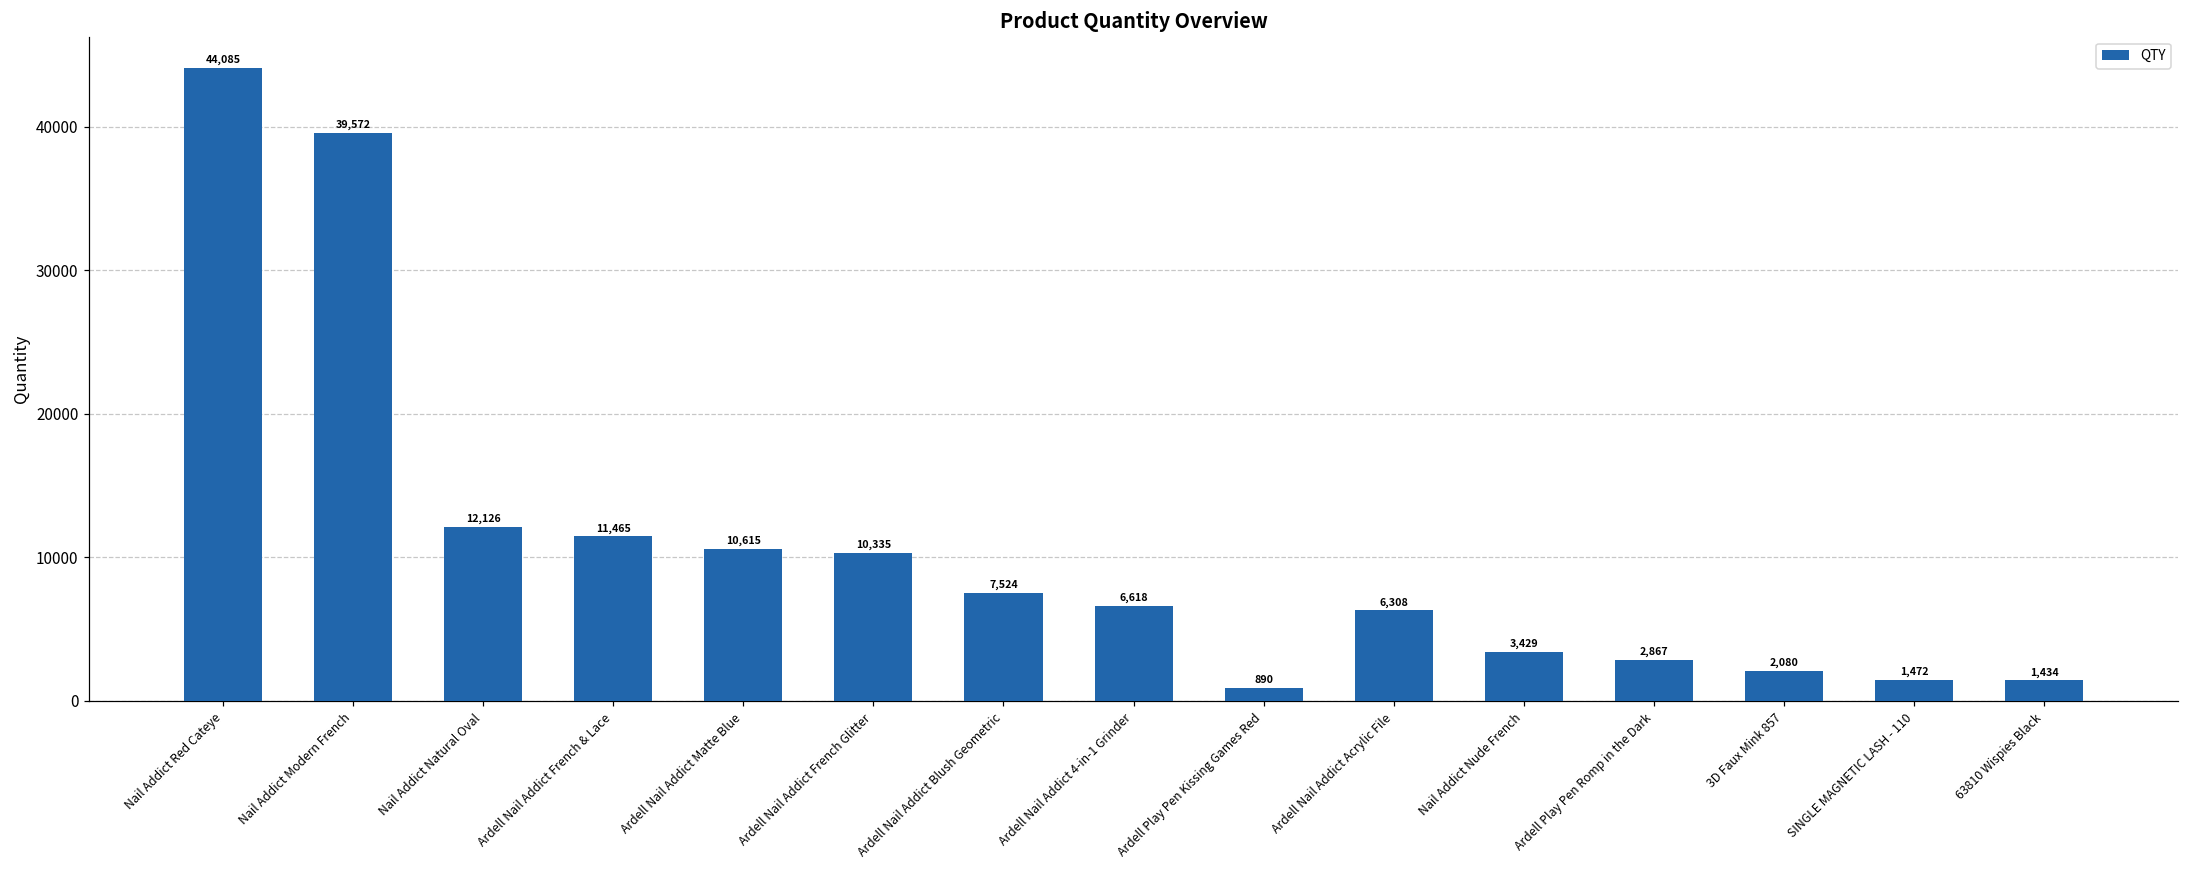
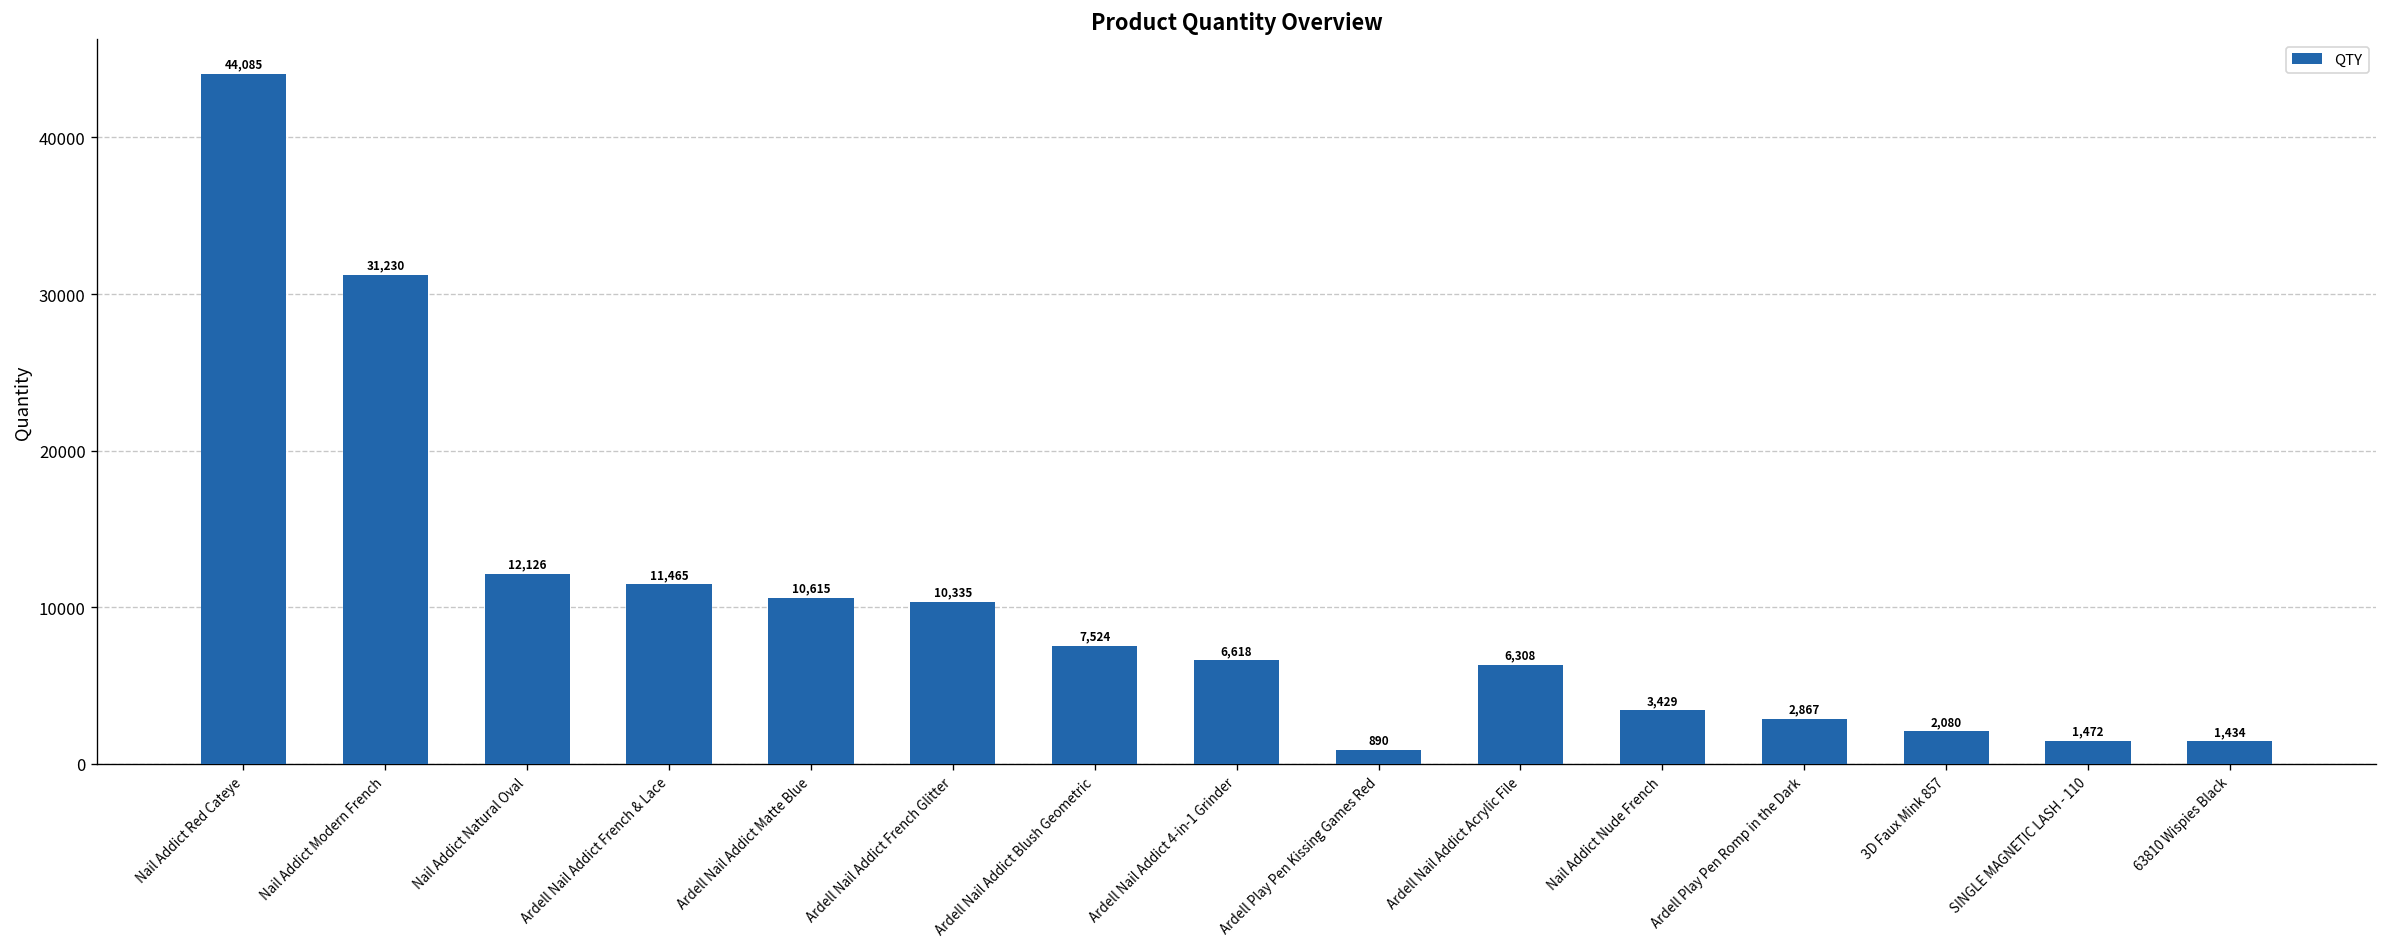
Nail Addict Modern French: 39,572 -> 31,230
